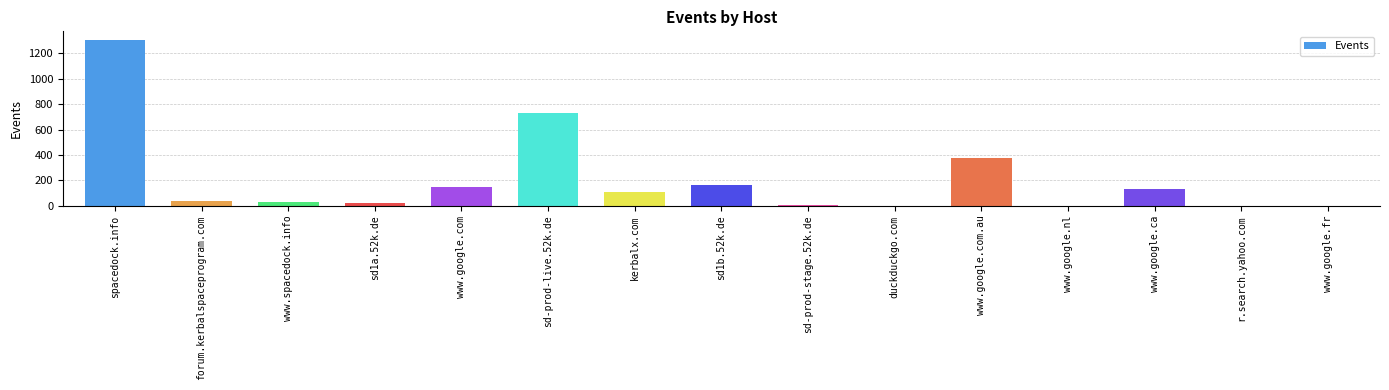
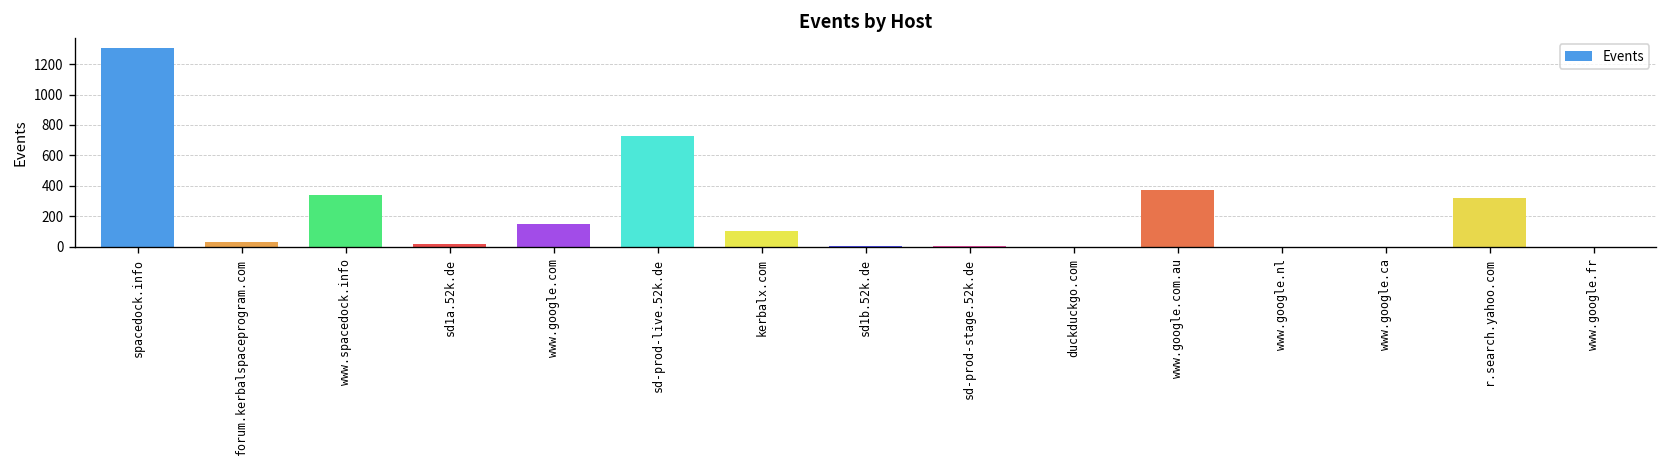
www.spacedock.info: 30 -> 340
sd1b.52k.de: 170 -> 10
www.google.ca: 140 -> 0
r.search.yahoo.com: 0 -> 320
